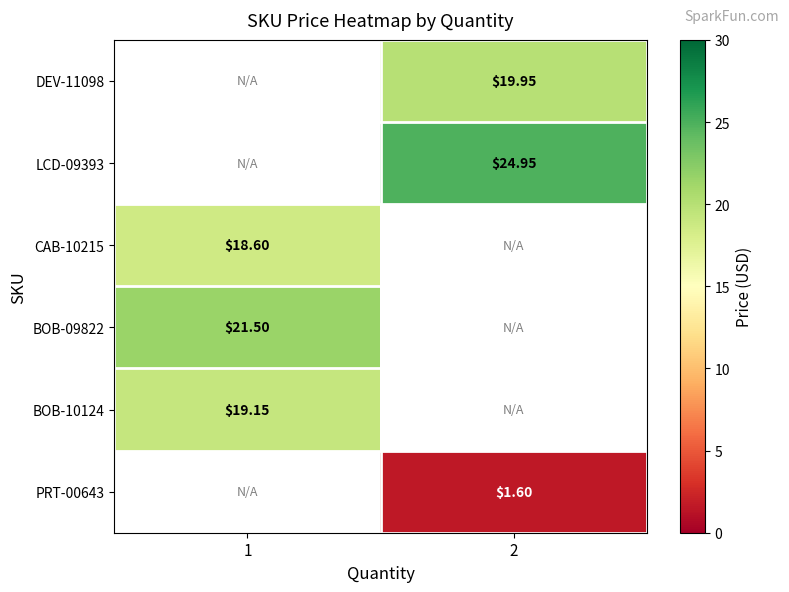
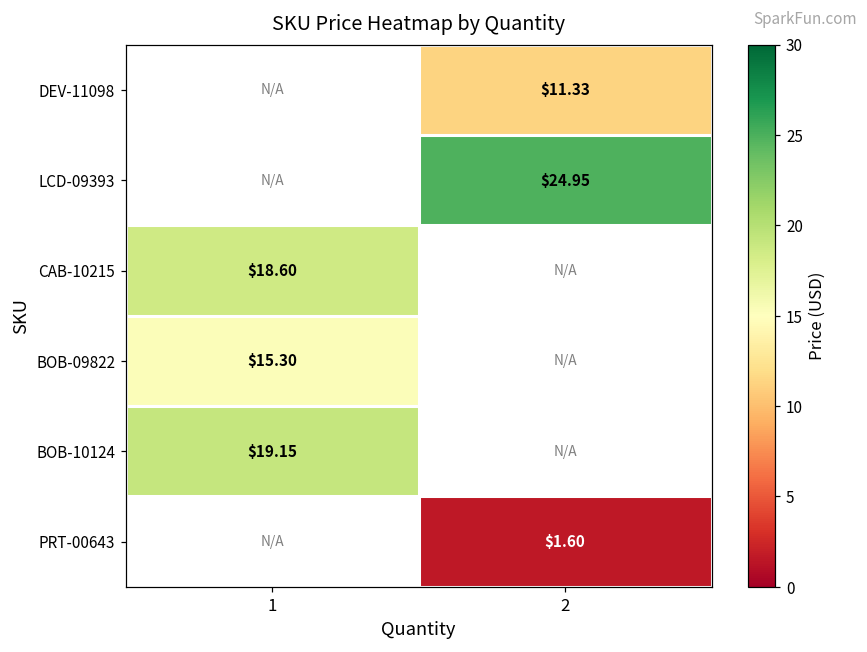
DEV-11098, 2: $19.95 -> $11.33
BOB-09822, 1: $21.50 -> $15.30
